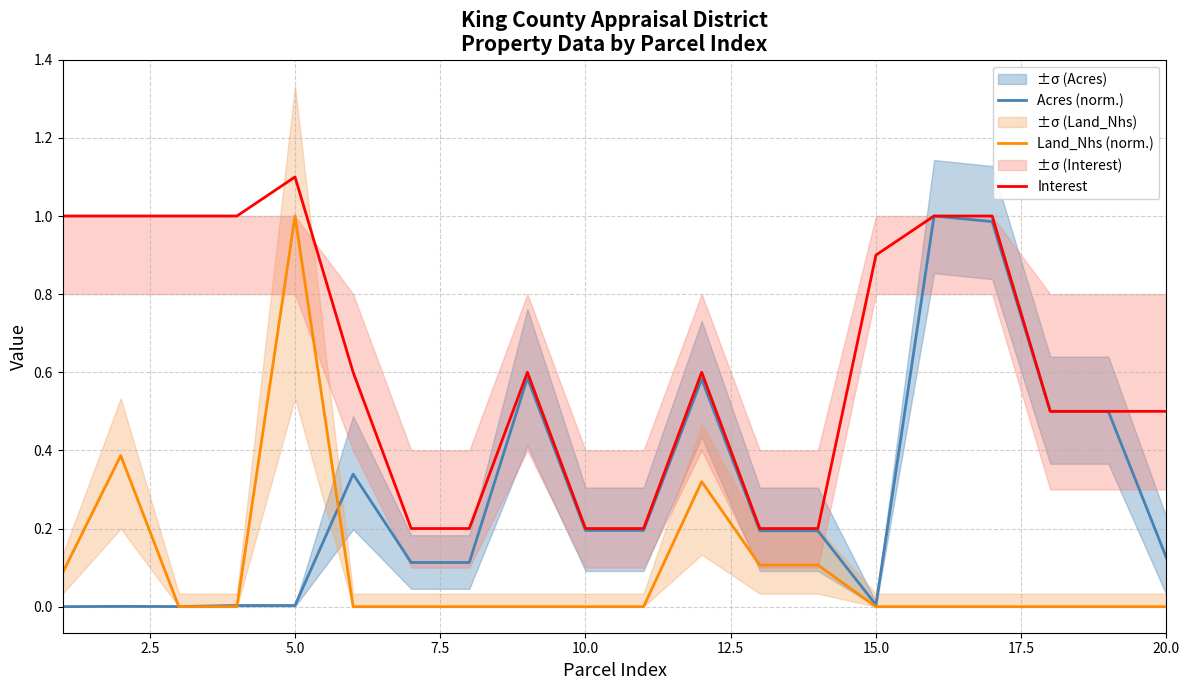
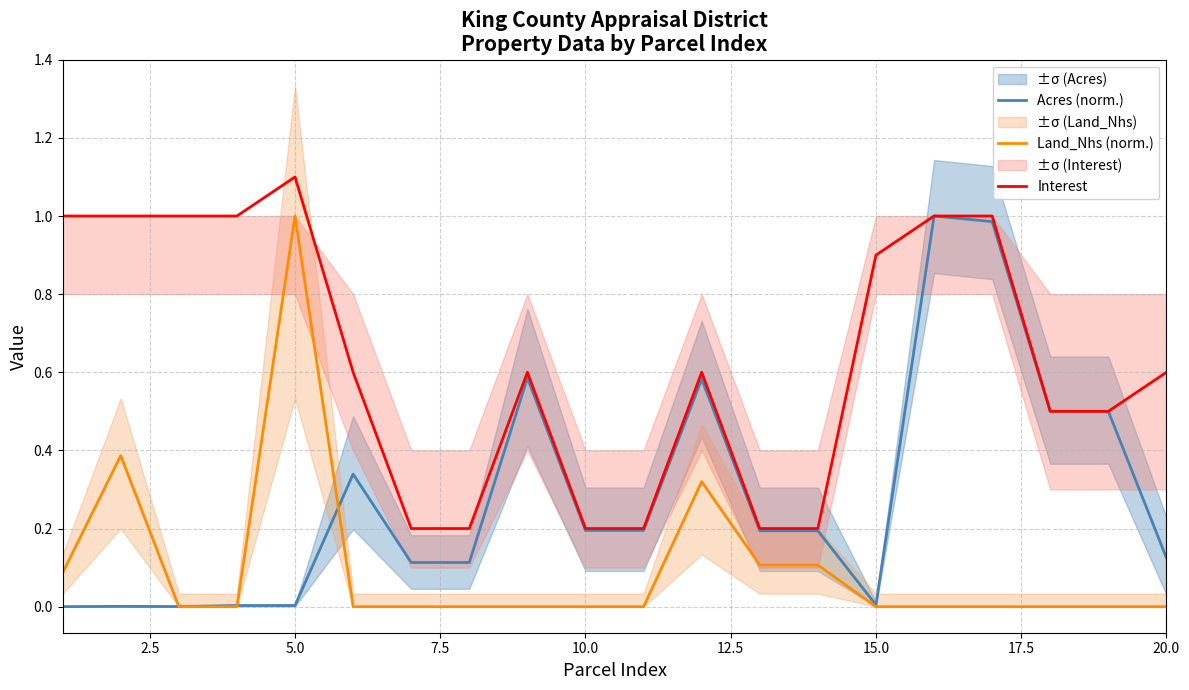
Interest, 20.0: 0.5 -> 0.6
